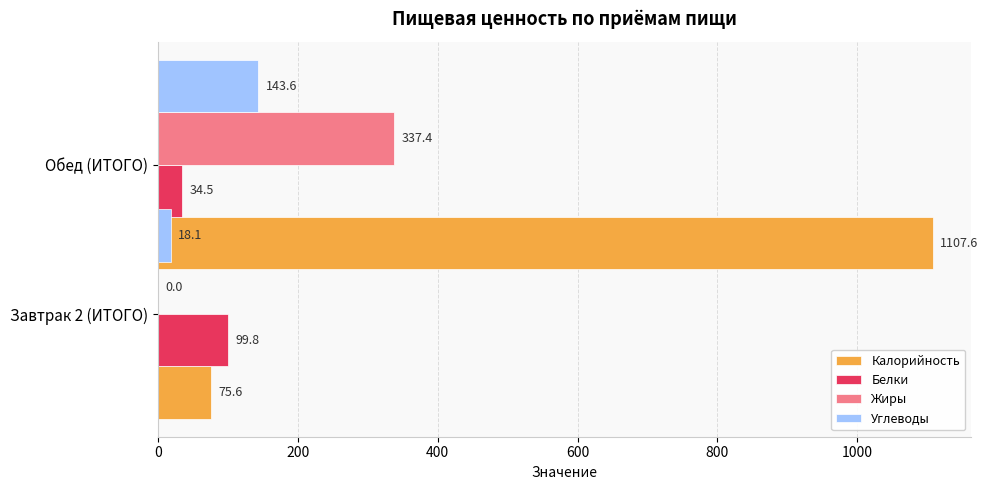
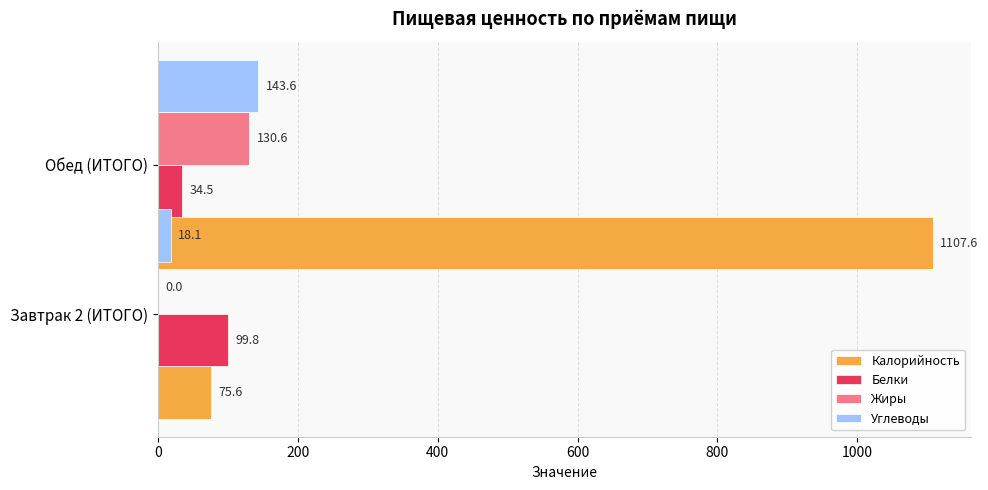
Жиры, Обед (ИТОГО): 337.4 -> 130.6
